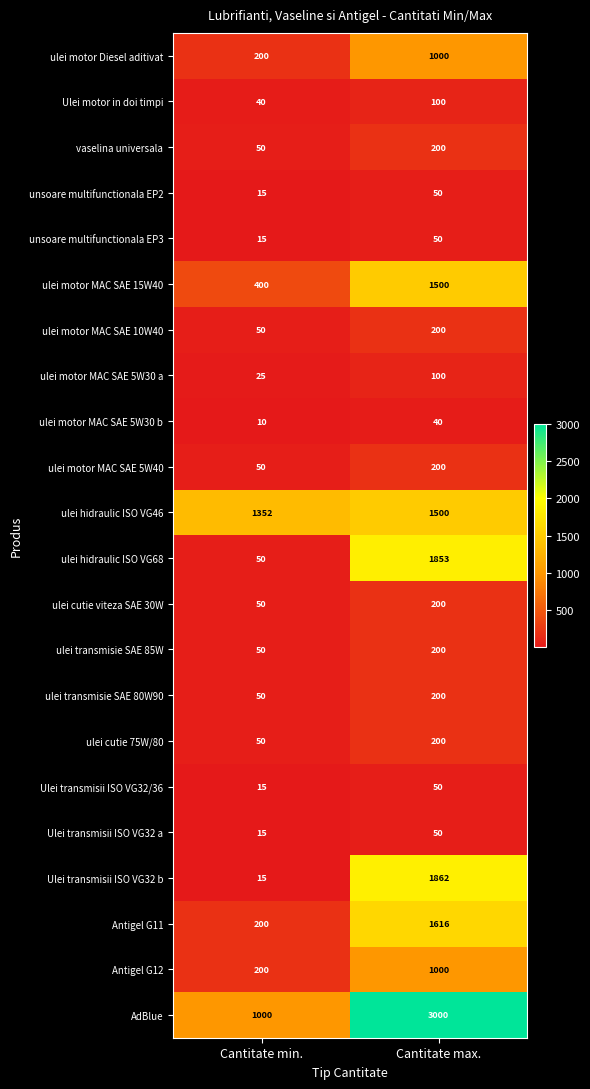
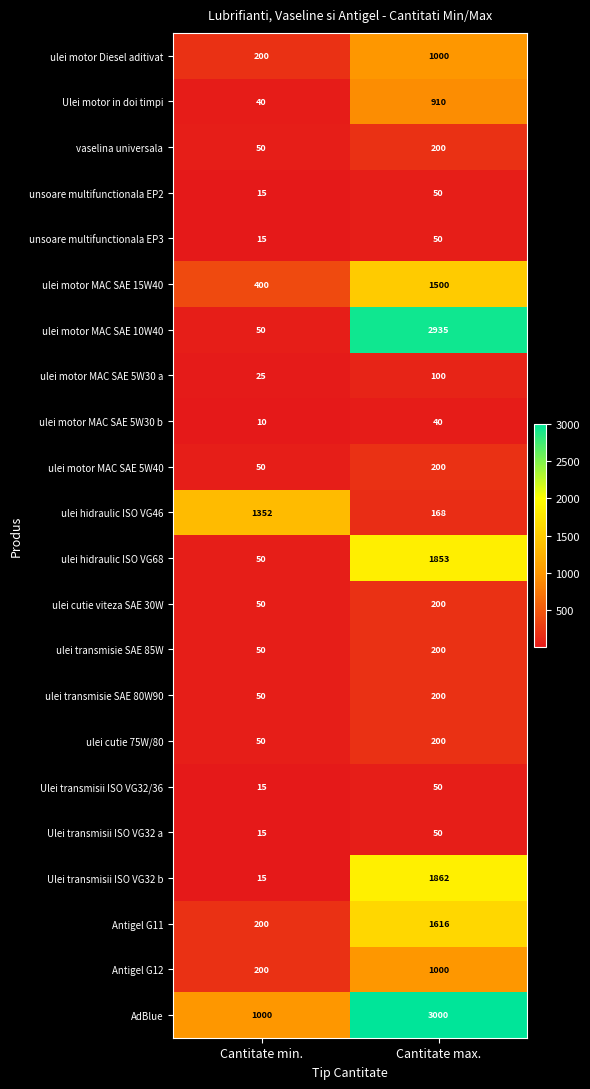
Ulei motor in doi timpi, Cantitate max.: 100 -> 910
ulei motor MAC SAE 10W40, Cantitate max.: 200 -> 2935
ulei hidraulic ISO VG46, Cantitate max.: 1500 -> 168
